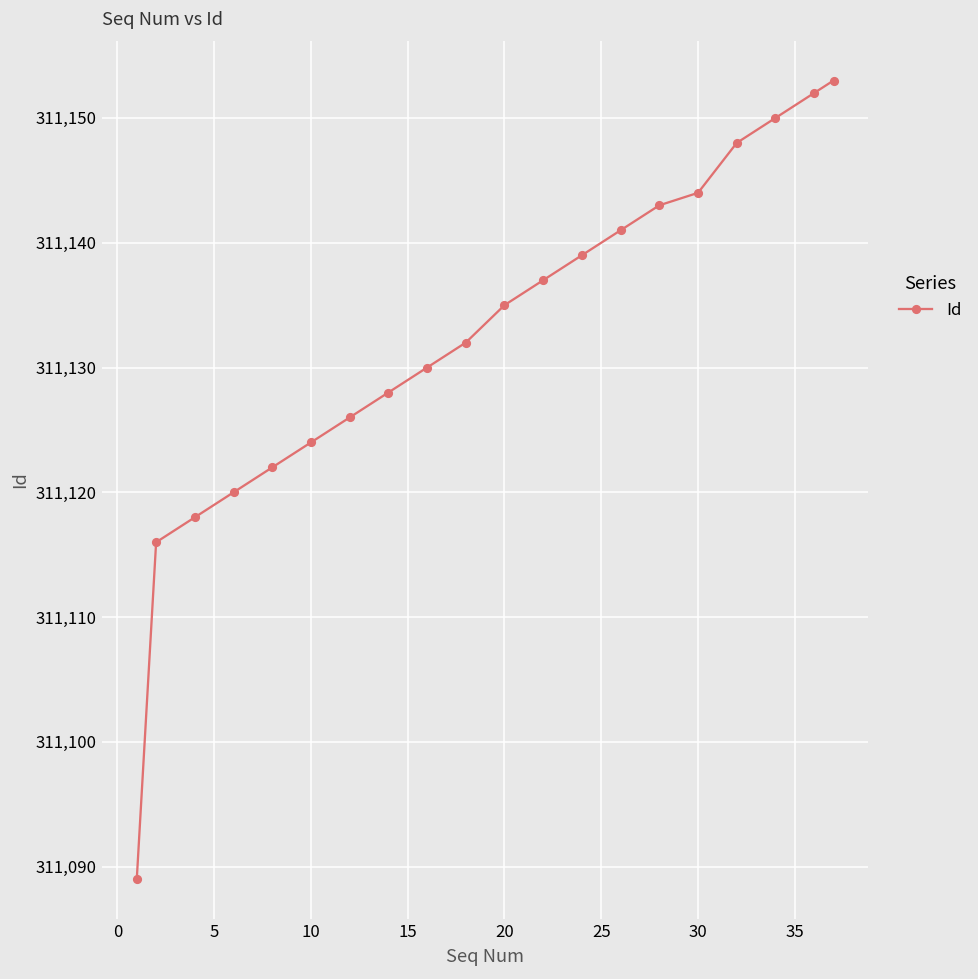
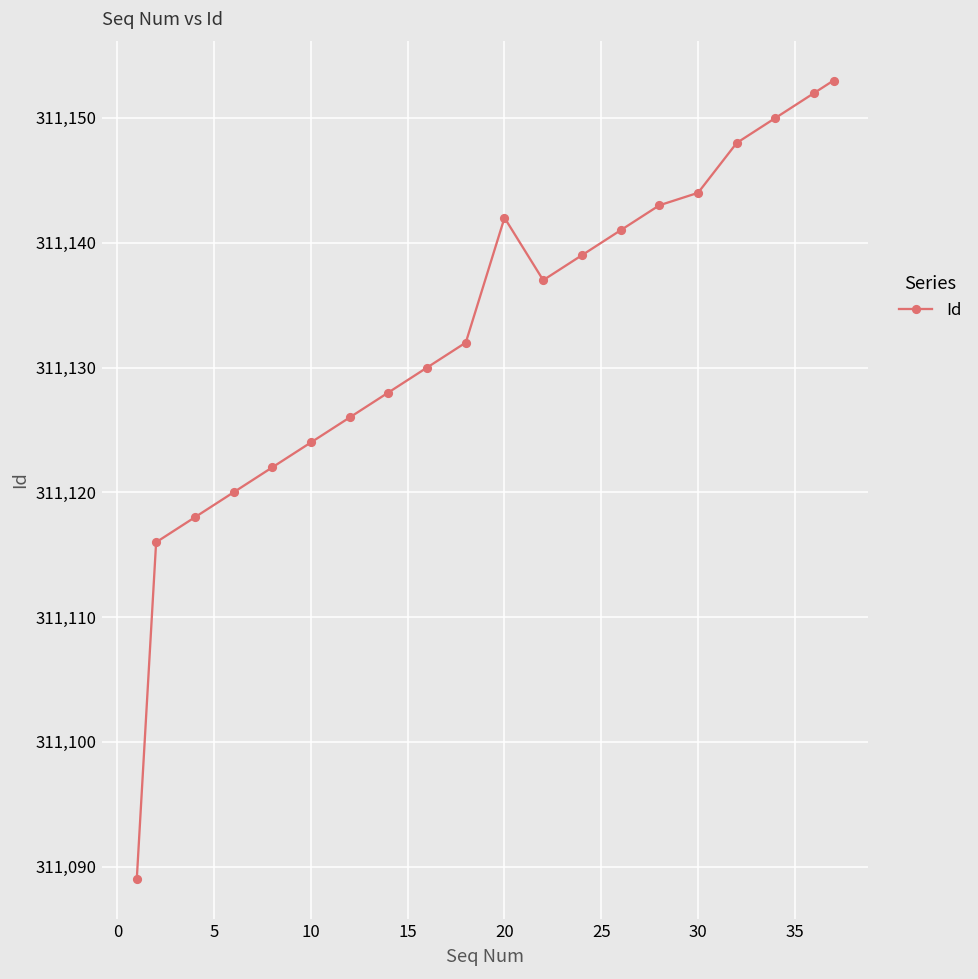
20: 311,135 -> 311,142
